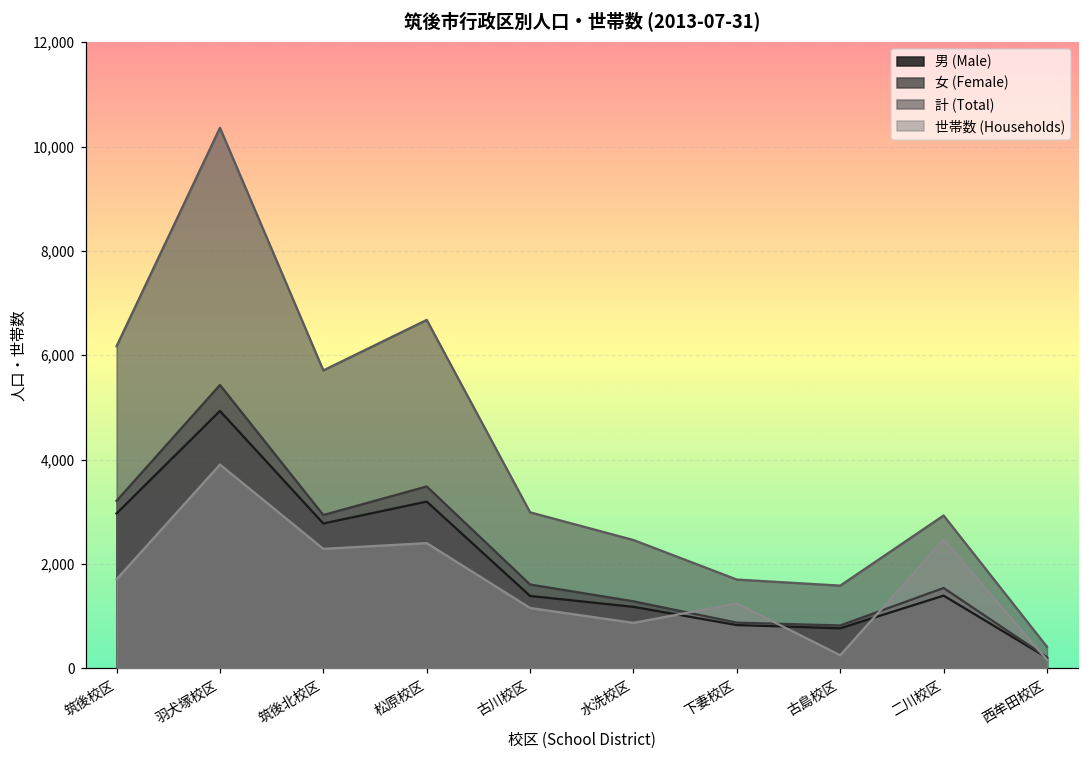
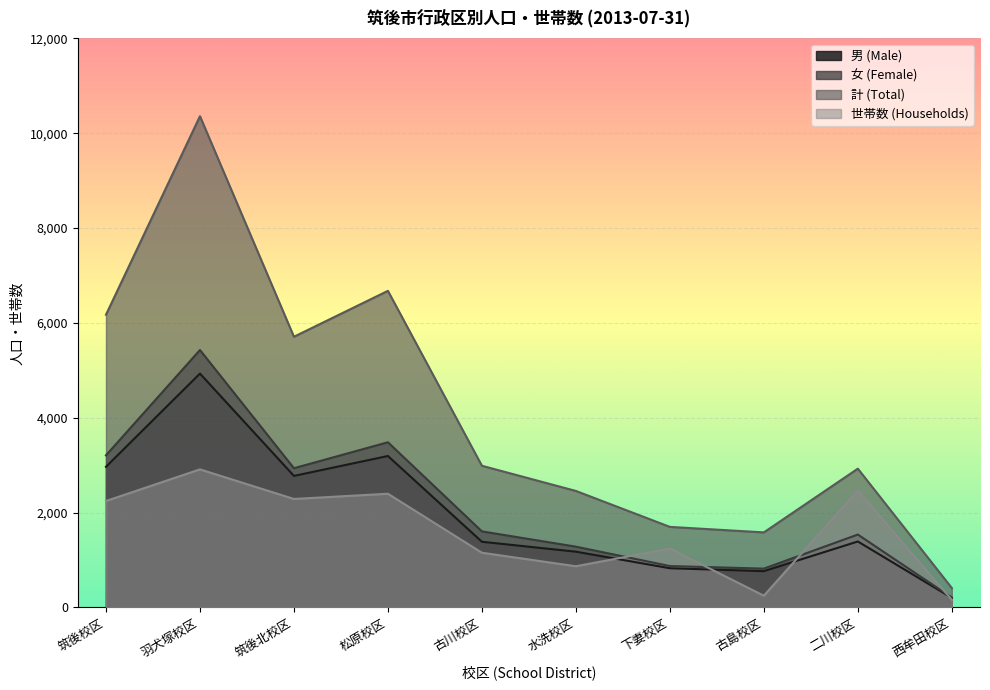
世帯数 (Households), 筑後校区: 1,700 -> 2,200
世帯数 (Households), 羽犬塚校区: 3,900 -> 2,900
